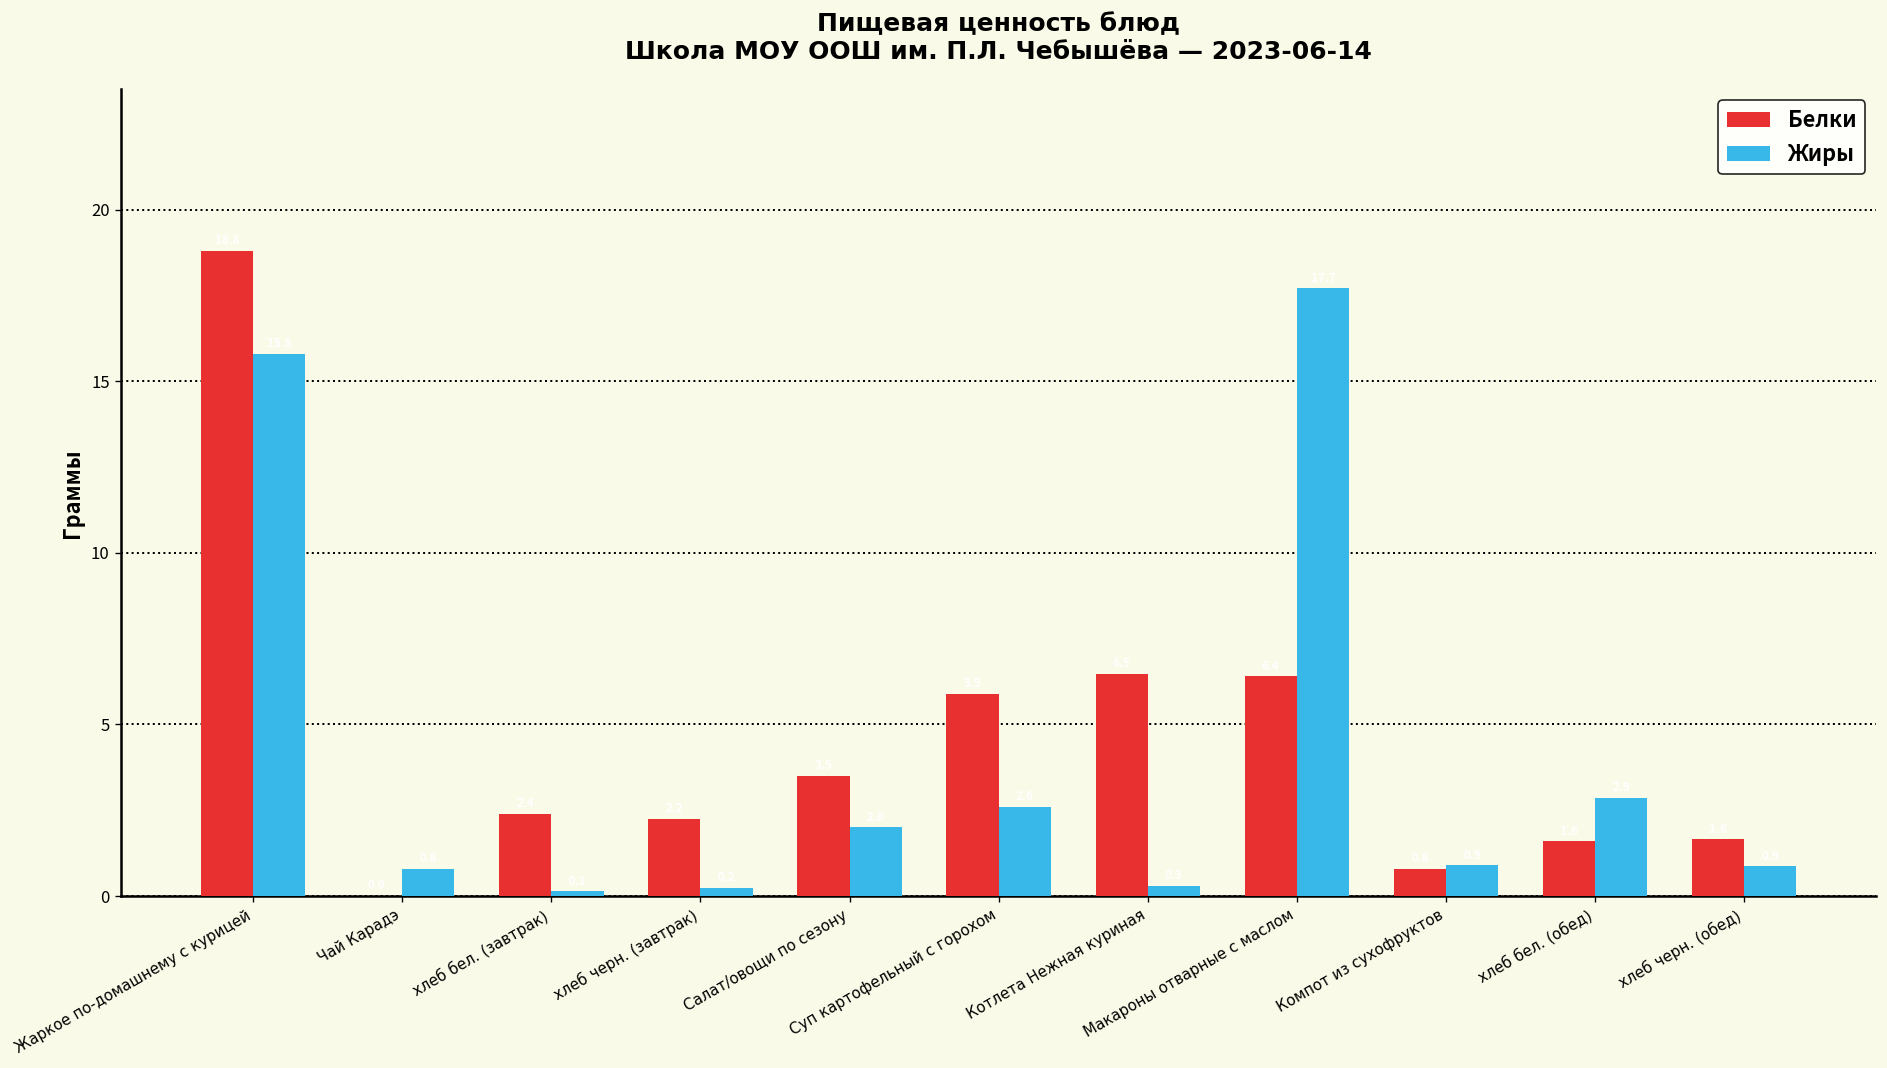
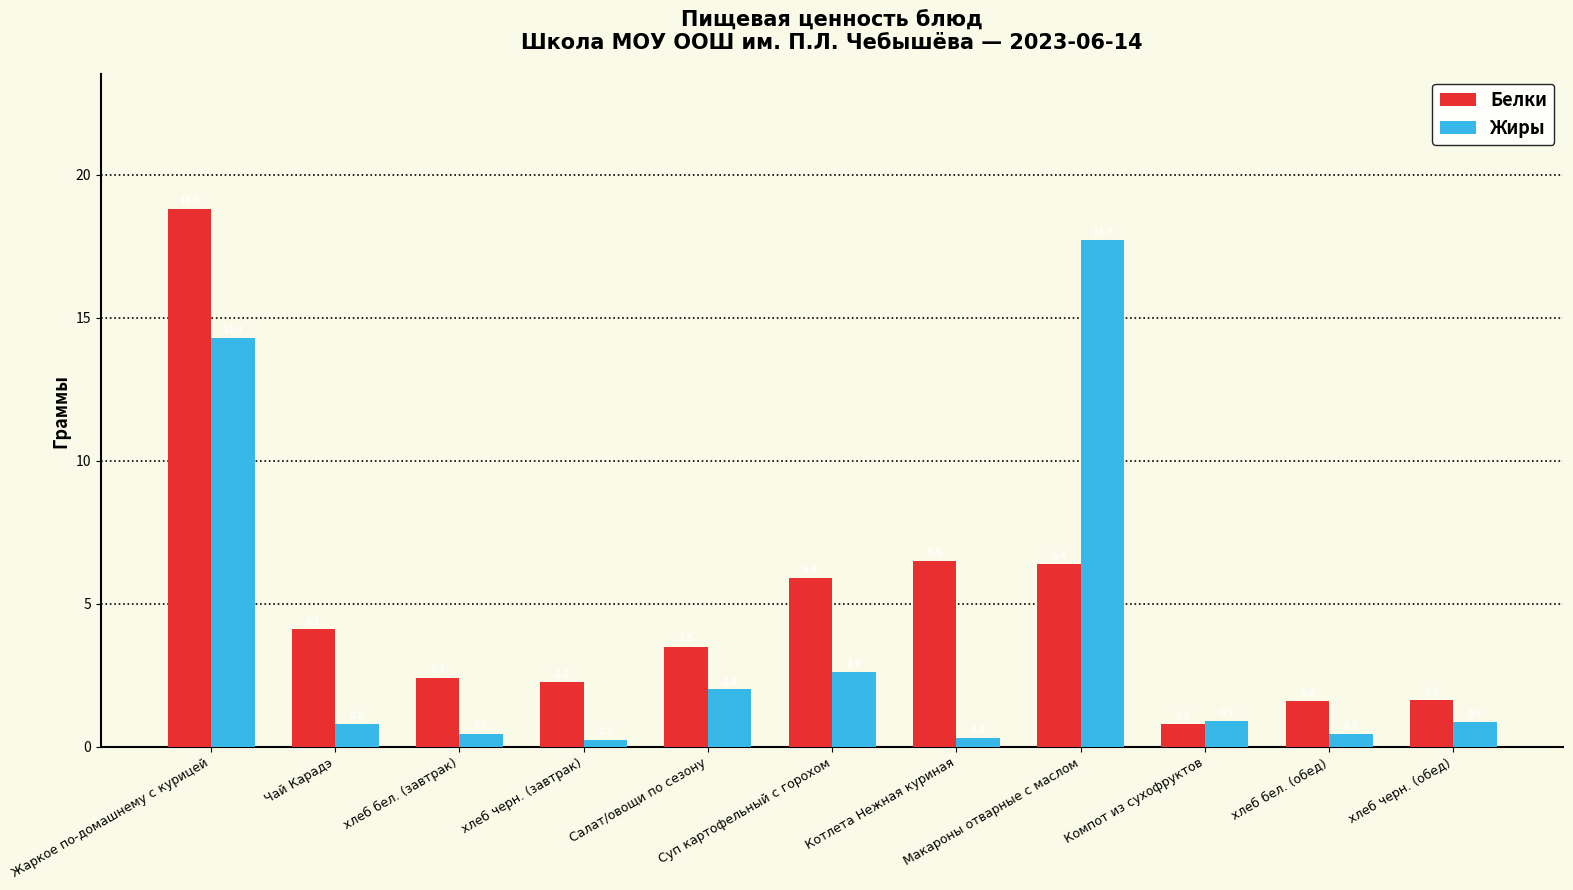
Жиры, Жаркое по-домашнему с курицей: 15.8 -> 14.3
Белки, Чай Карадэ: 0.0 -> 4.1
Жиры, хлеб бел. (завтрак): 0.1 -> 0.5
Жиры, хлеб бел. (обед): 2.9 -> 0.5
